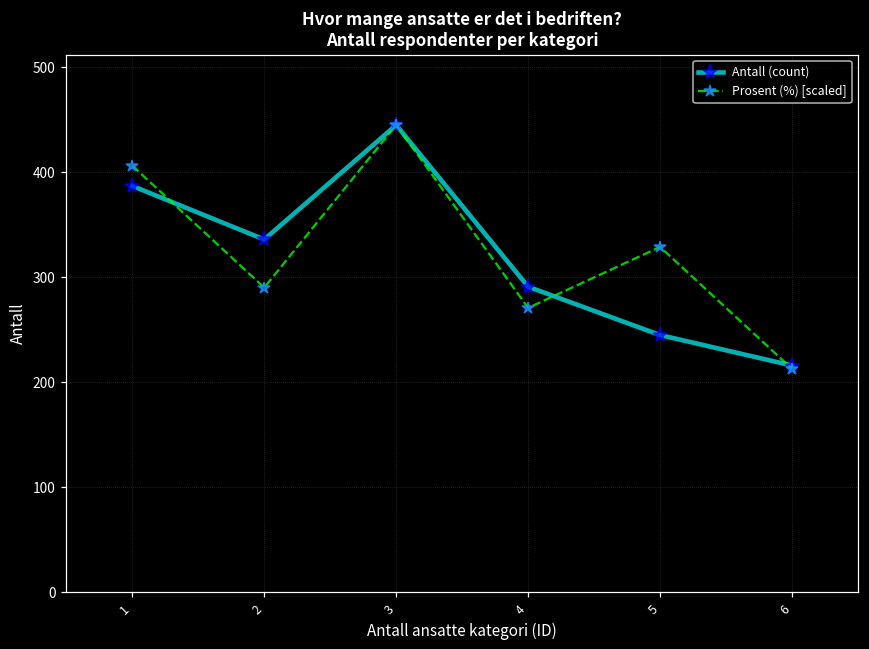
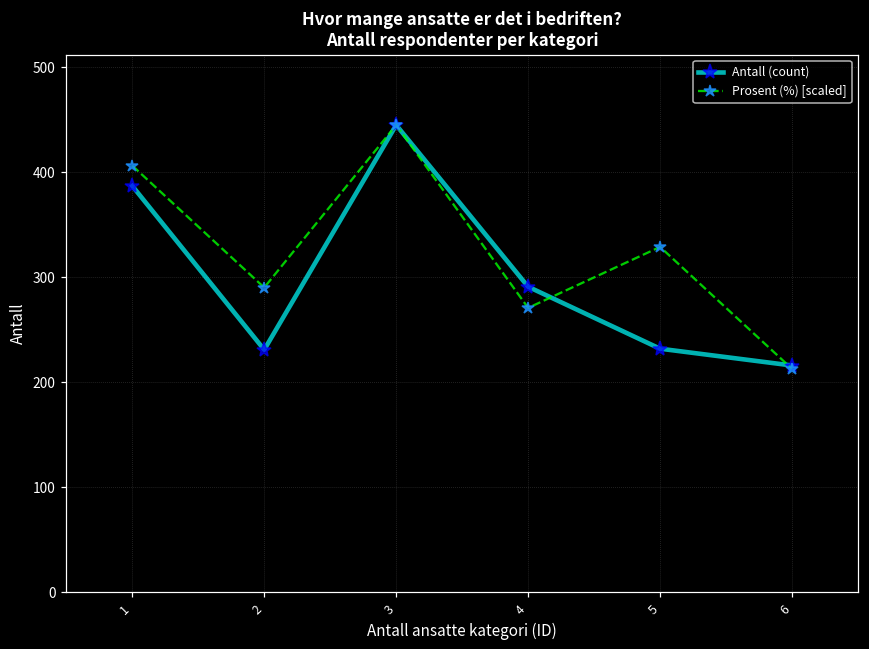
Antall (count), 2: 340 -> 230
Antall (count), 5: 250 -> 230
